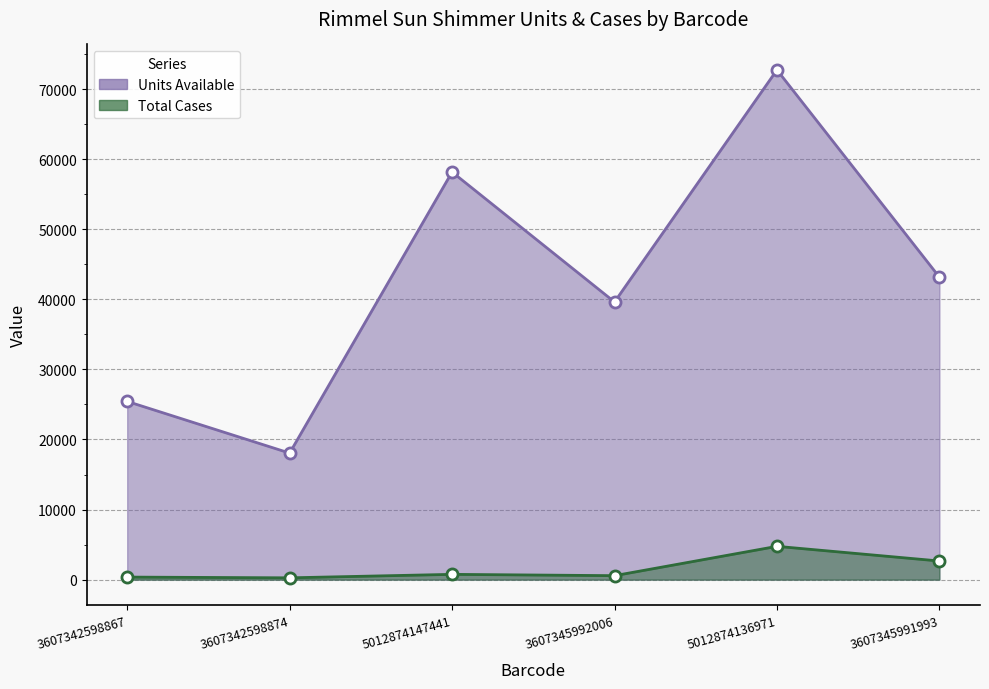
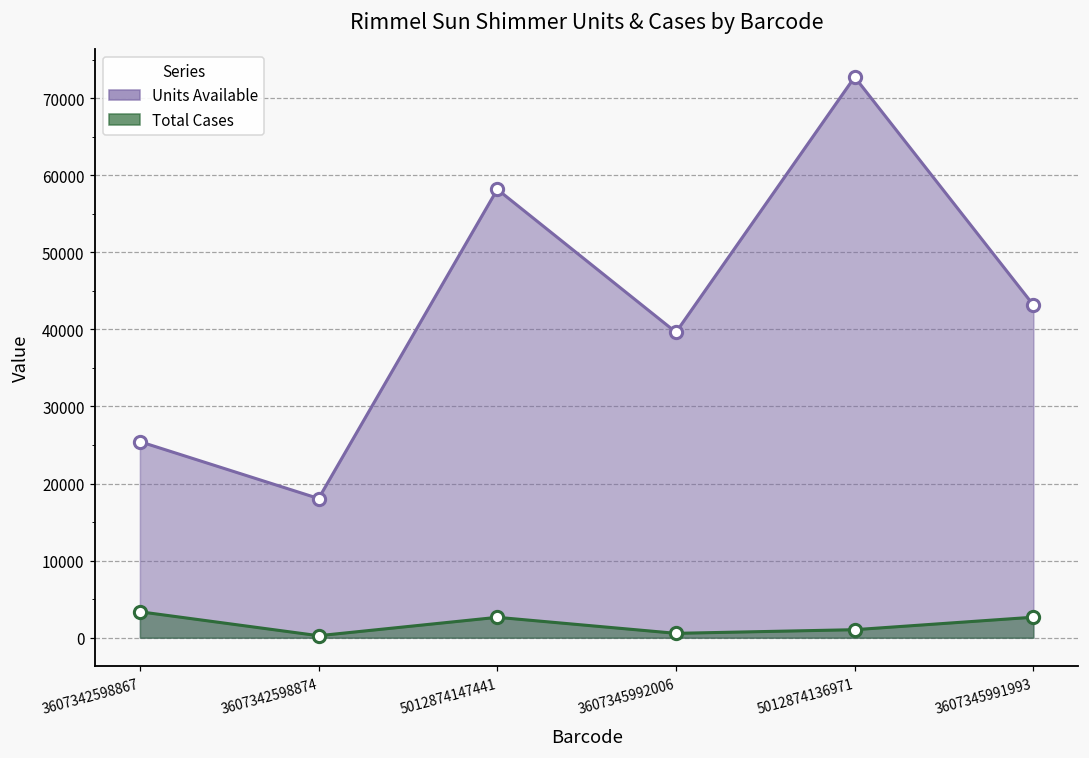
Total Cases, 3607342598867: 0 -> 3000
Total Cases, 5012874147441: 1000 -> 3000
Total Cases, 5012874136971: 5000 -> 1000
